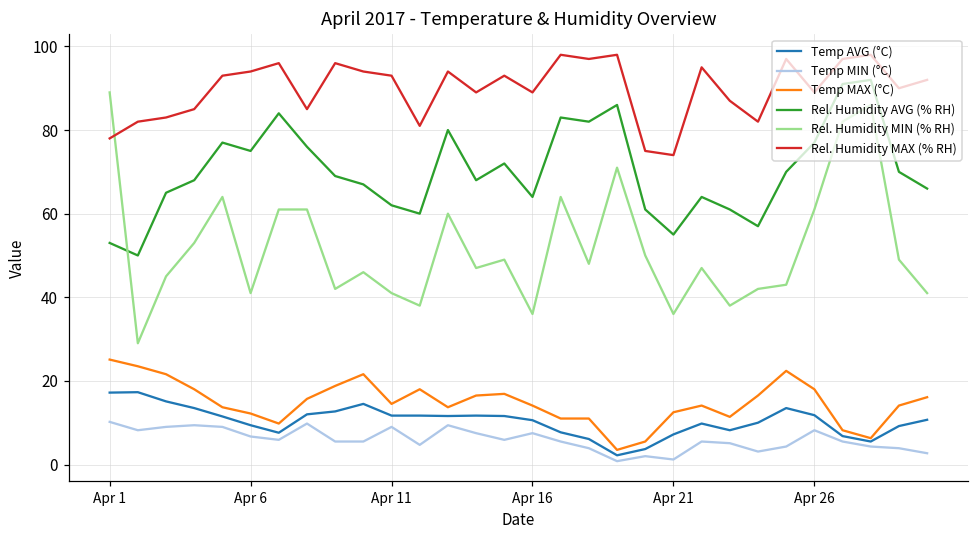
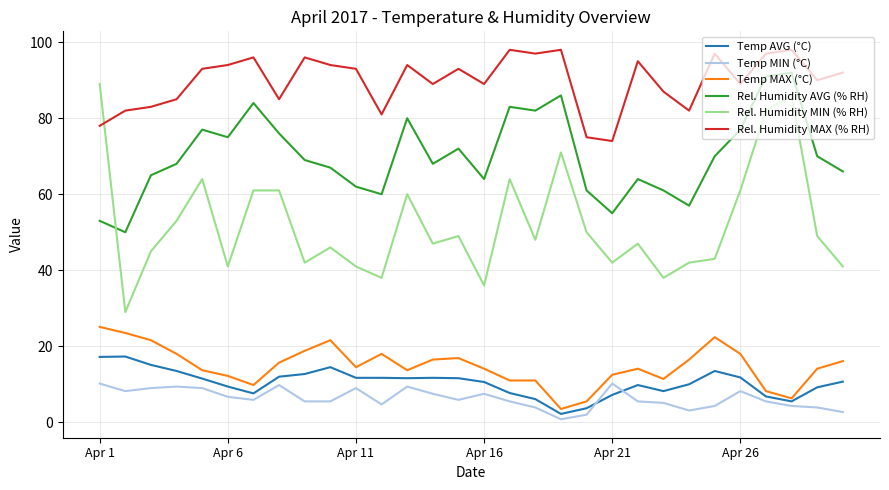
Temp MIN (°C), Apr 21: 1 -> 10
Rel. Humidity MIN (% RH), Apr 21: 36 -> 42
